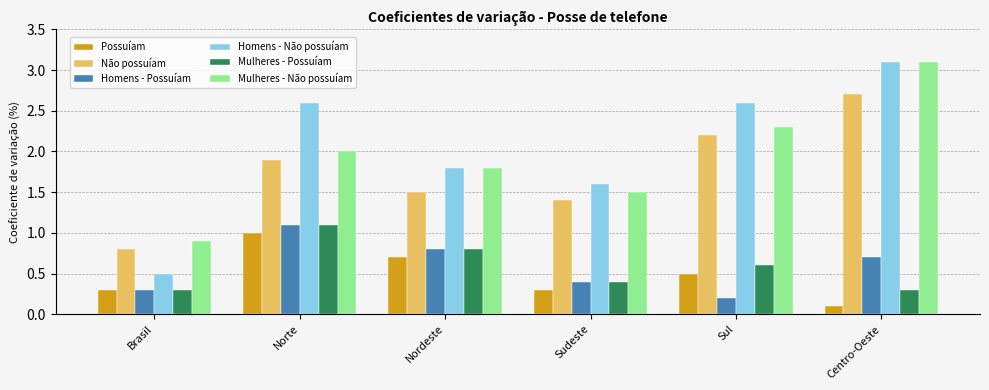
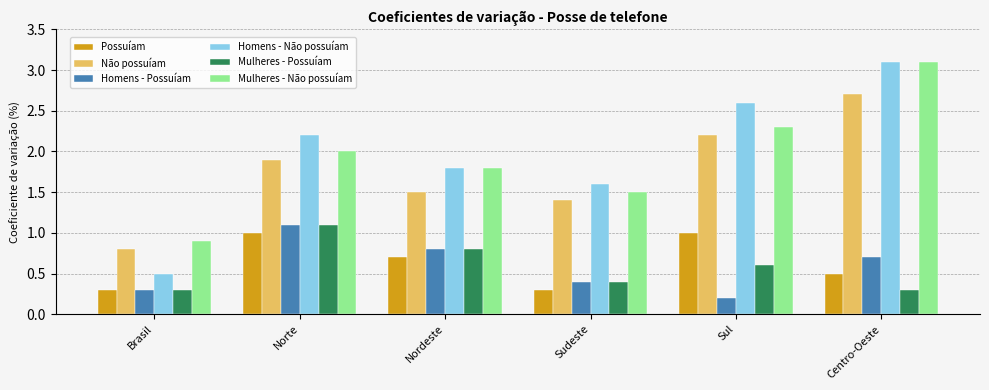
Homens - Não possuíam, Norte: 2.6 -> 2.2
Possuíam, Sul: 0.5 -> 1.0
Possuíam, Centro-Oeste: 0.1 -> 0.5
